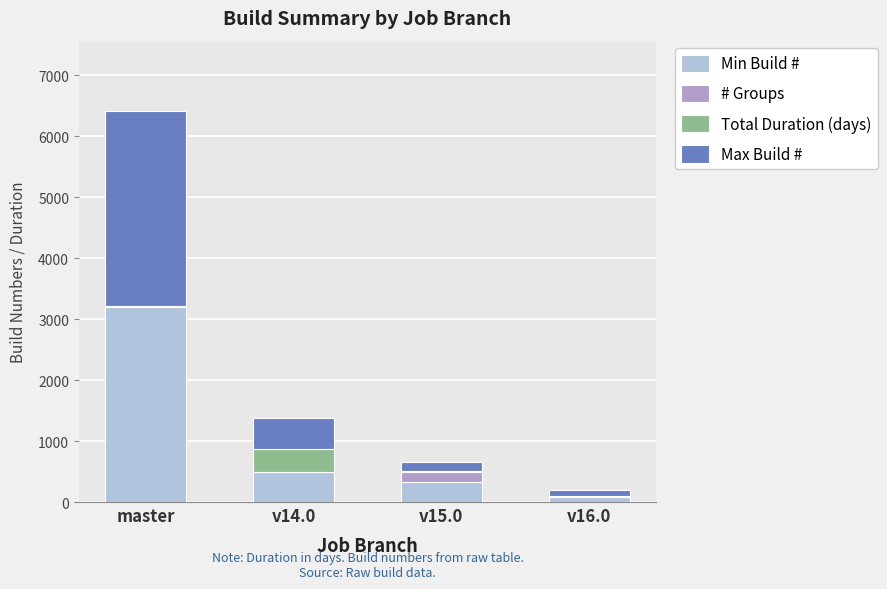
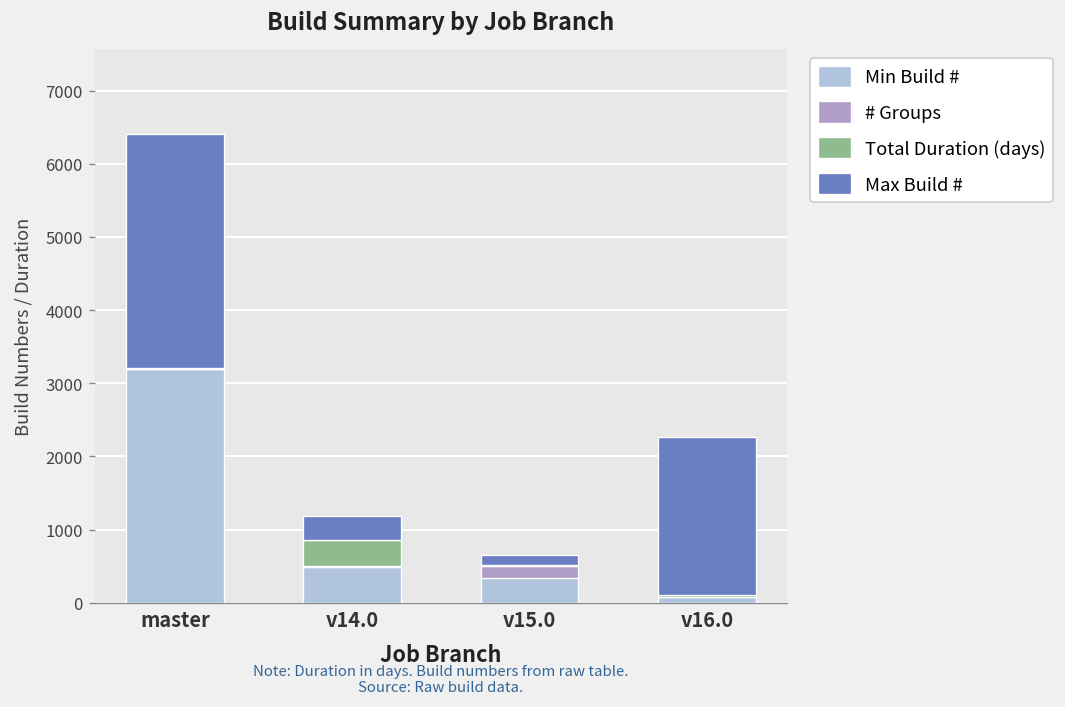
Max Build #, v14.0: 500 -> 300
Max Build #, v16.0: 100 -> 2200
